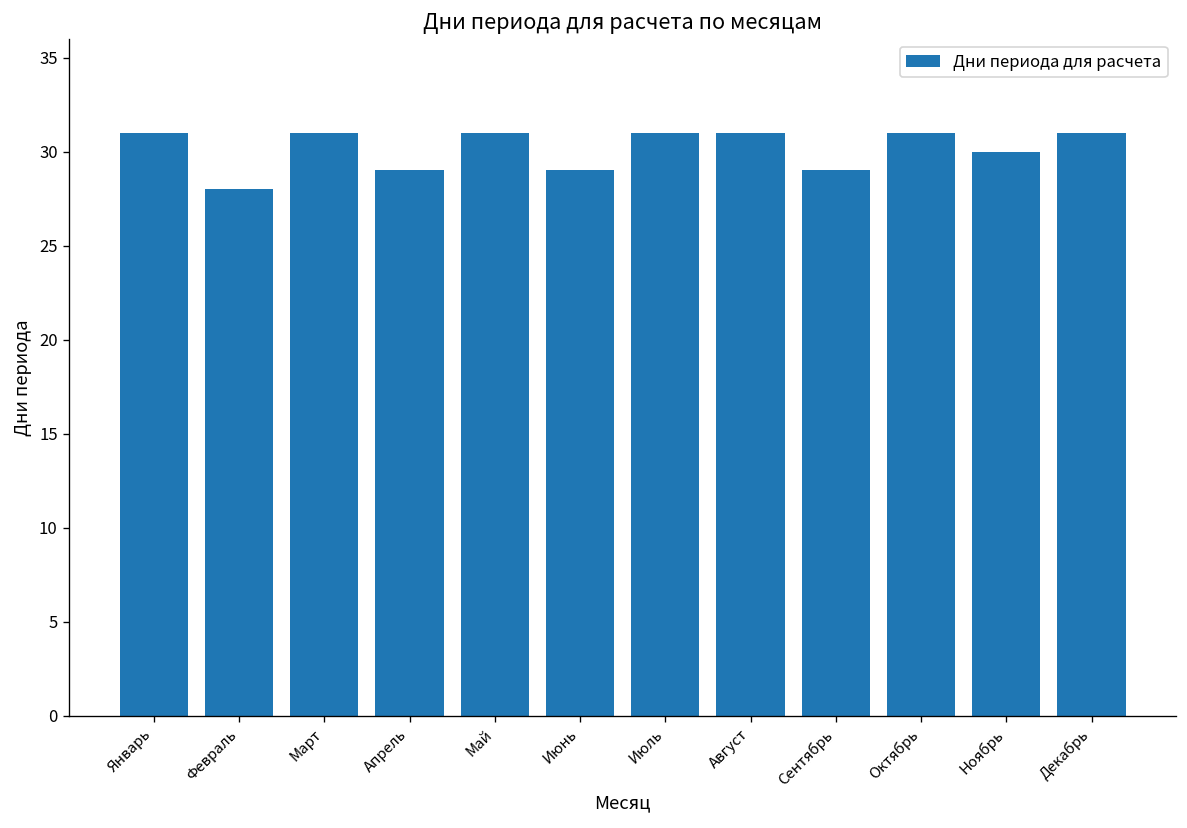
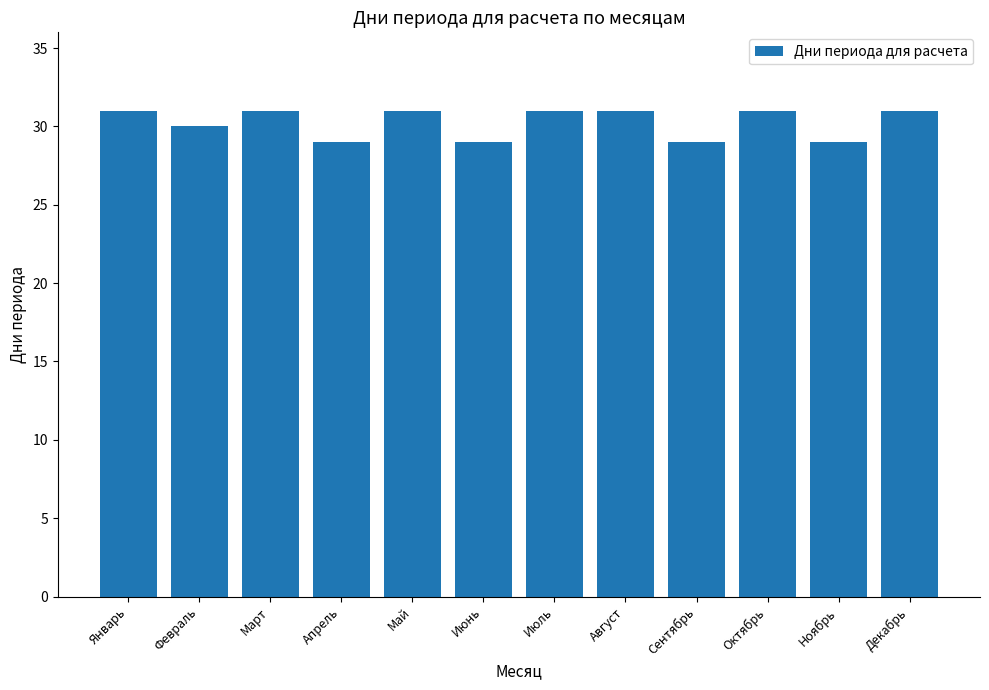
Февраль: 28 -> 30
Ноябрь: 30 -> 29
